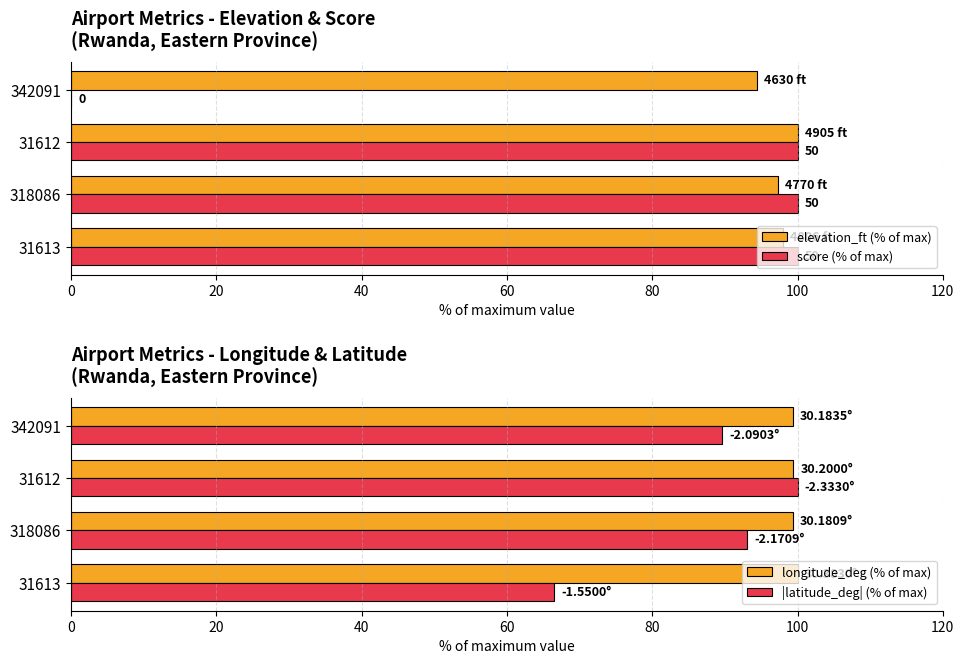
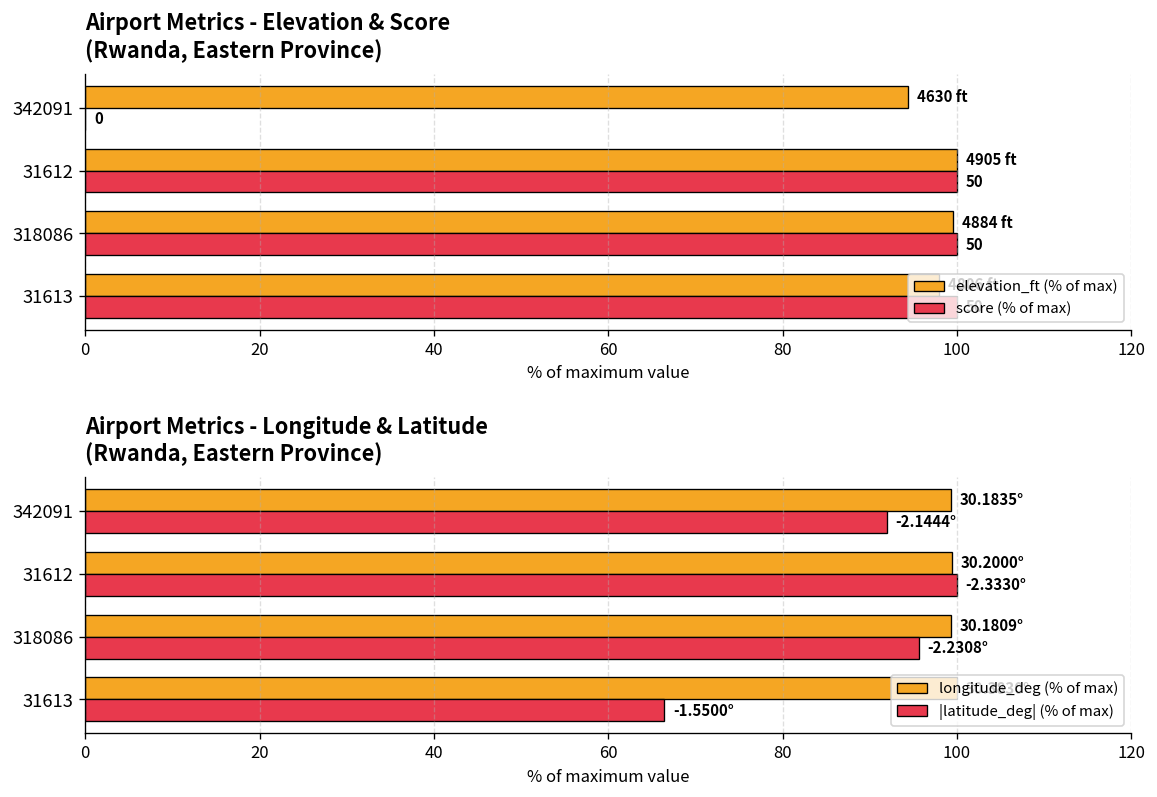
Airport Metrics - Elevation & Score (Rwanda, Eastern Province), elevation_ft (% of max), 318086: 4770 -> 4884
Airport Metrics - Longitude & Latitude (Rwanda, Eastern Province), |latitude_deg| (% of max), 342091: -2.0903° -> -2.1444°
Airport Metrics - Longitude & Latitude (Rwanda, Eastern Province), |latitude_deg| (% of max), 318086: -2.1709° -> -2.2308°
